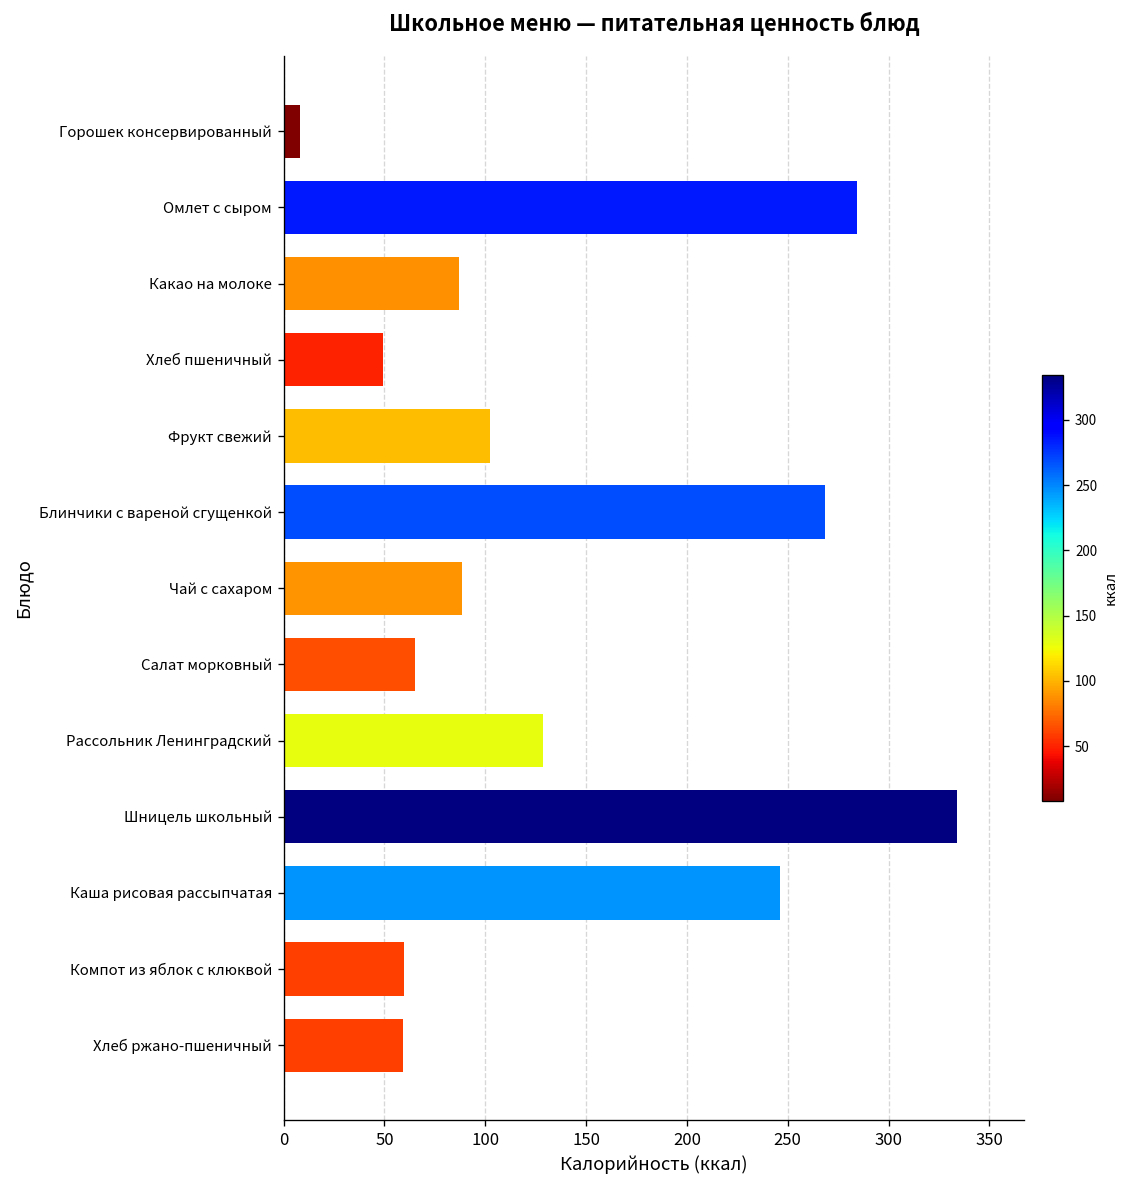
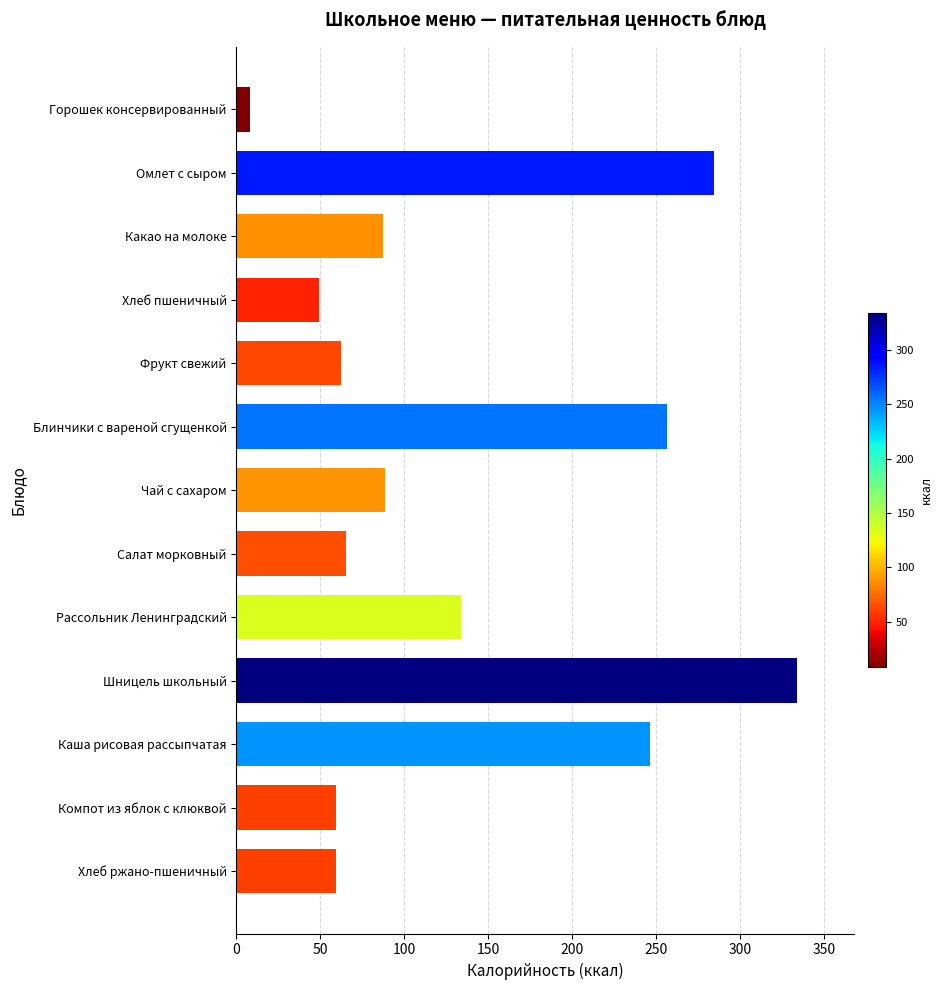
Фрукт свежий: 102 -> 62
Блинчики с вареной сгущенкой: 269 -> 256
Рассольник Ленинградский: 129 -> 134
